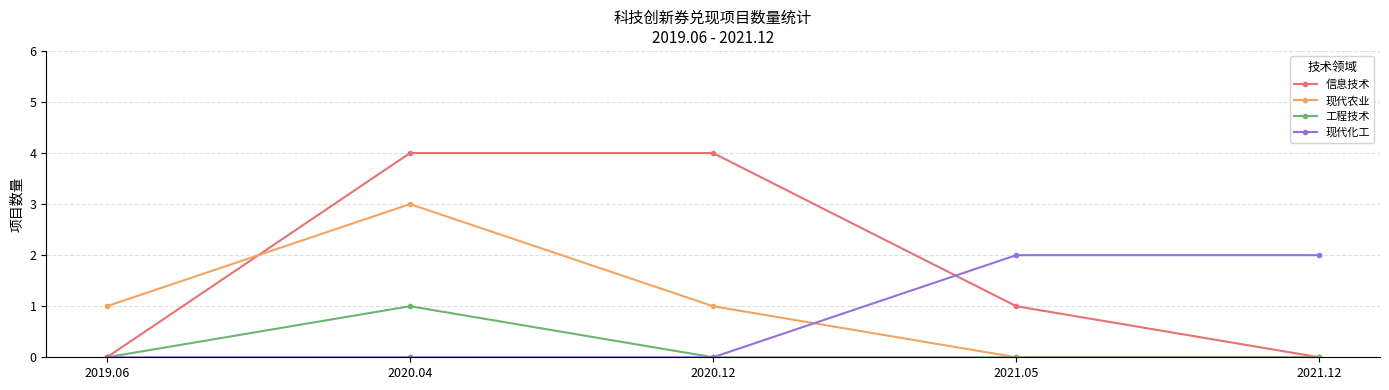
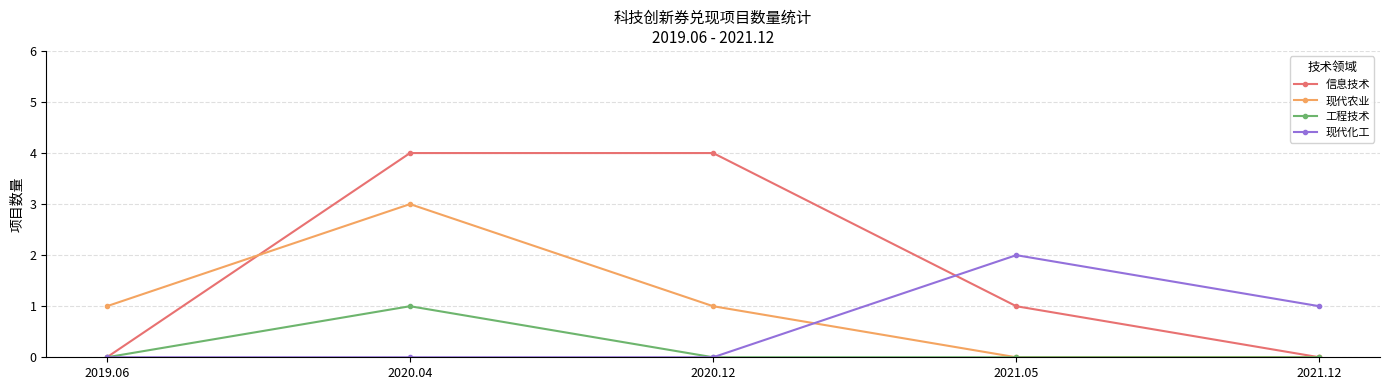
现代化工, 2021.12: 2 -> 1
